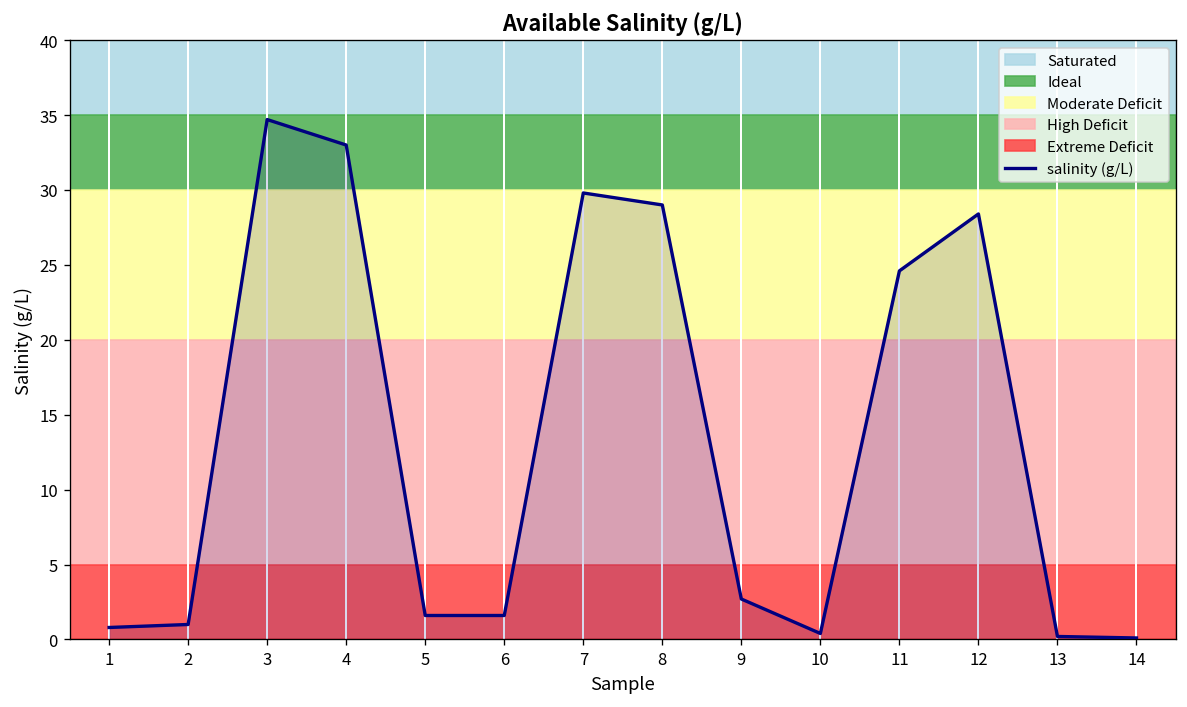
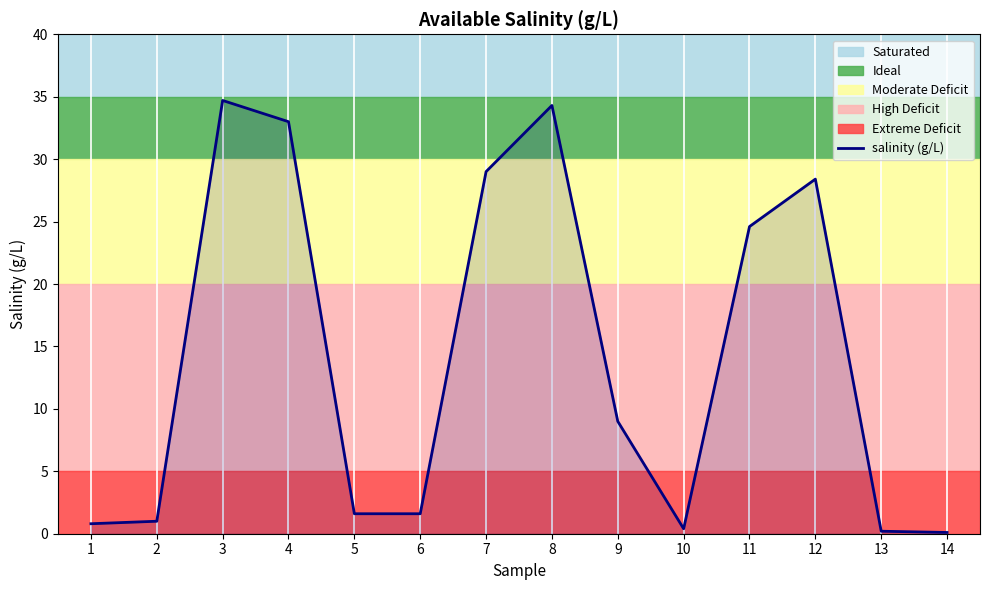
salinity (g/L), 7: 29.8 -> 29.0
salinity (g/L), 8: 29.0 -> 34.3
salinity (g/L), 9: 2.7 -> 9.0
